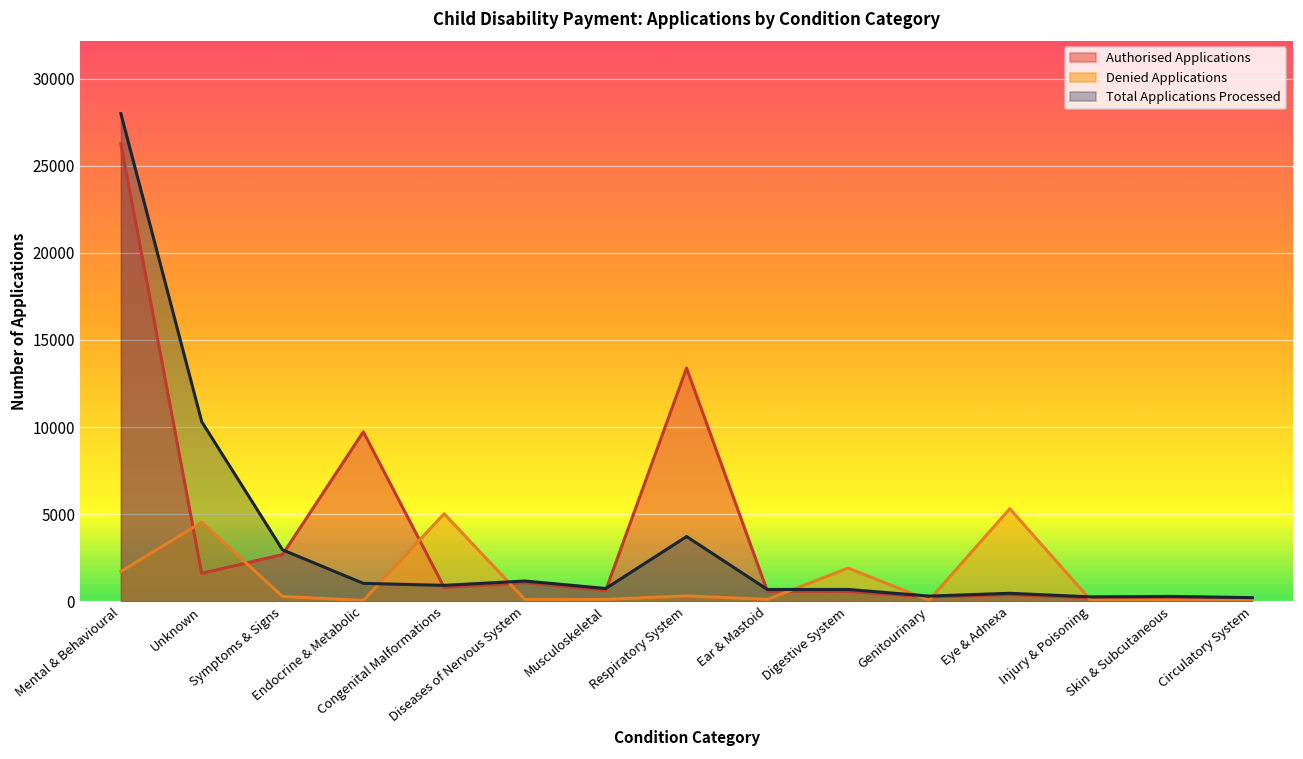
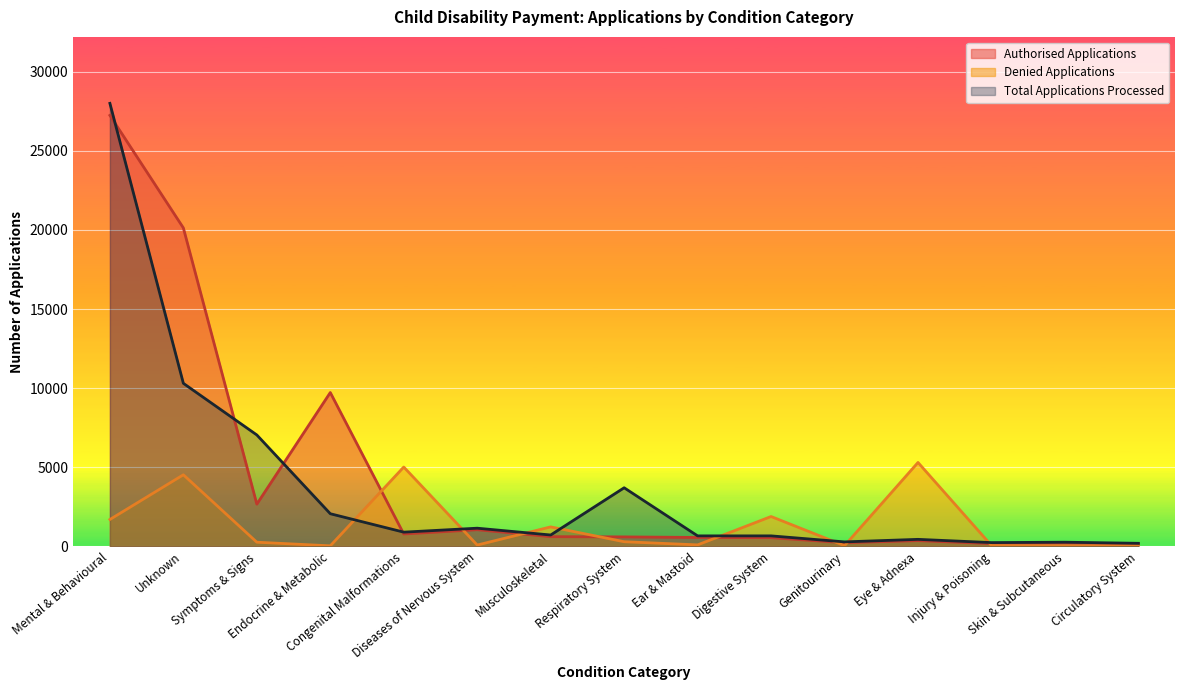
Authorised Applications, Mental & Behavioural: 26300 -> 27200
Authorised Applications, Unknown: 1600 -> 20100
Total Applications Processed, Symptoms & Signs: 2900 -> 7000
Total Applications Processed, Endocrine & Metabolic: 1000 -> 2100
Denied Applications, Musculoskeletal: 100 -> 1200
Authorised Applications, Respiratory System: 13400 -> 600
